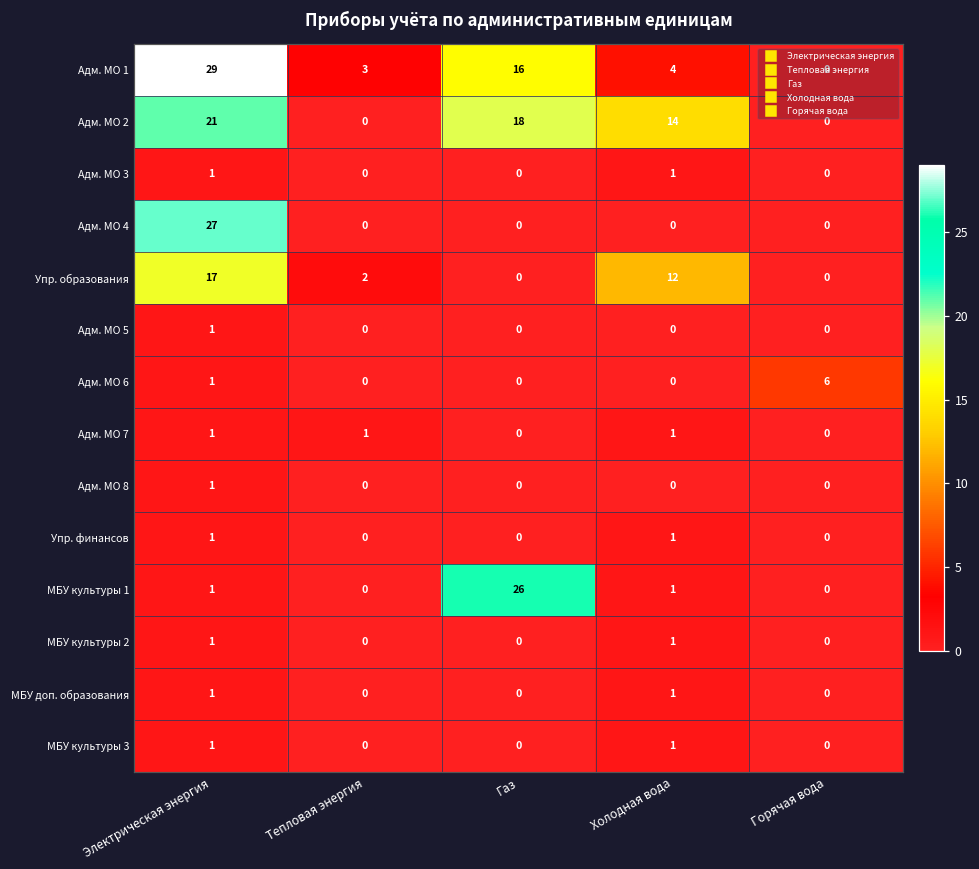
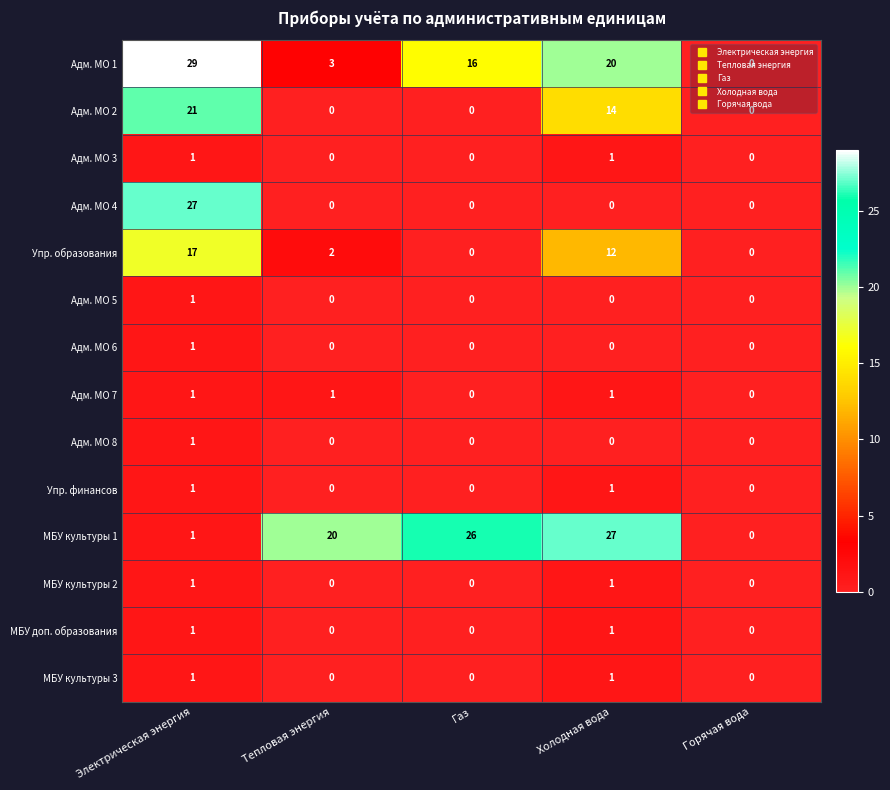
Адм. МО 1, Холодная вода: 4 -> 20
Адм. МО 2, Газ: 18 -> 0
Адм. МО 6, Горячая вода: 6 -> 0
МБУ культуры 1, Тепловая энергия: 0 -> 20
МБУ культуры 1, Холодная вода: 1 -> 27
